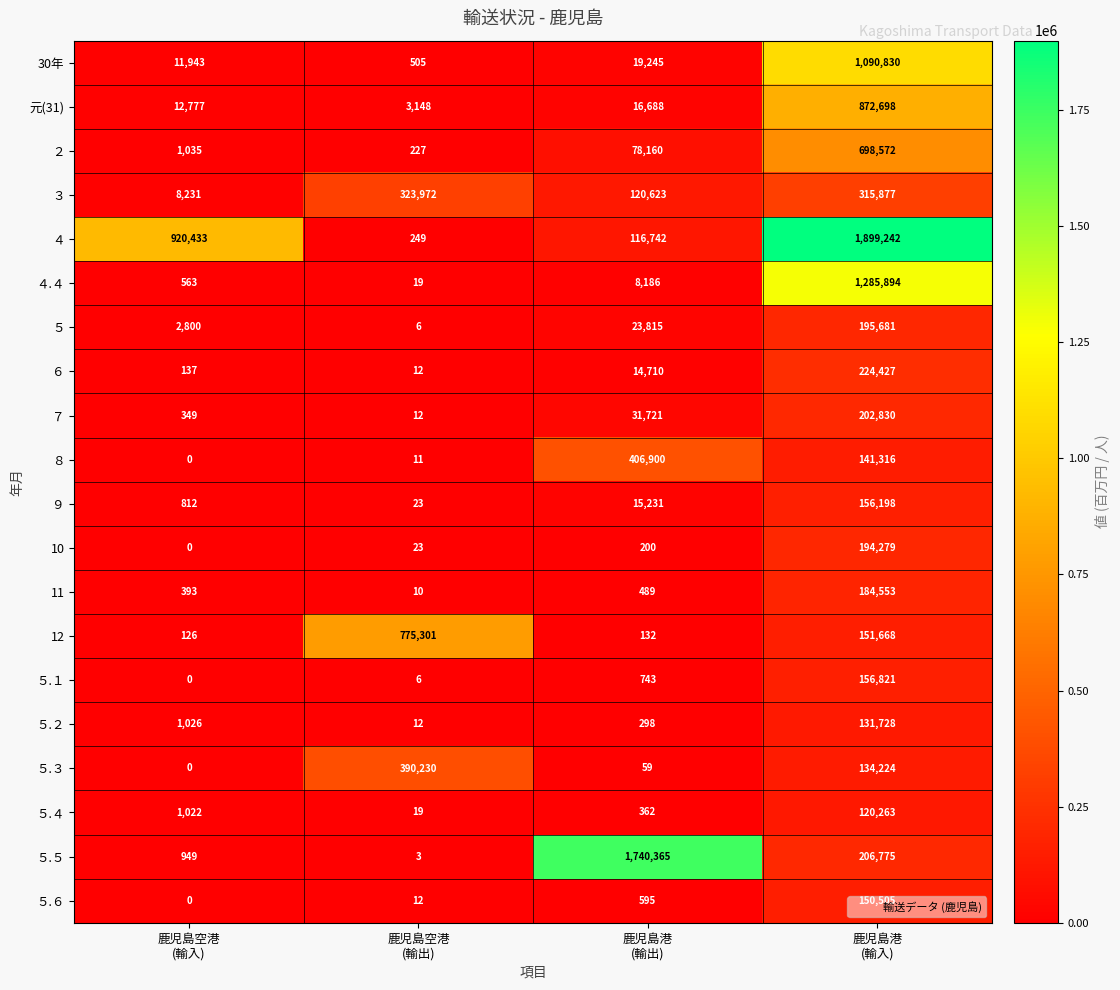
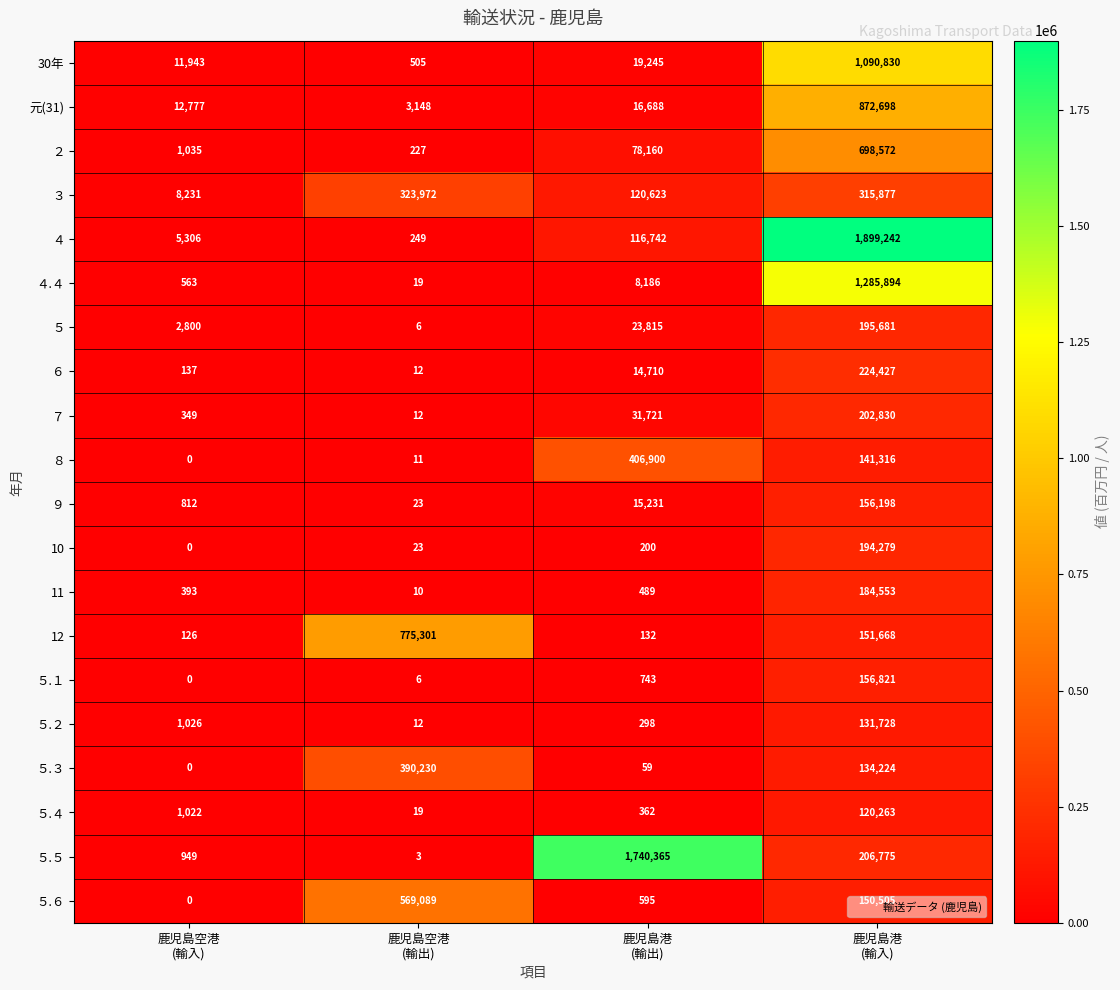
４, 鹿児島空港 (輸入): 920,433 -> 5,306
５.６, 鹿児島空港 (輸出): 12 -> 569,089
